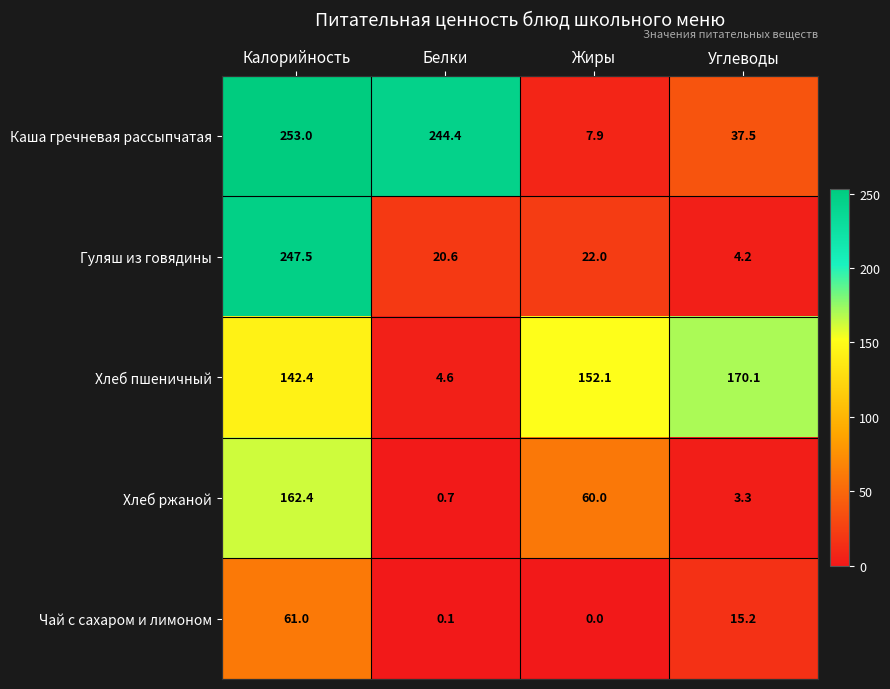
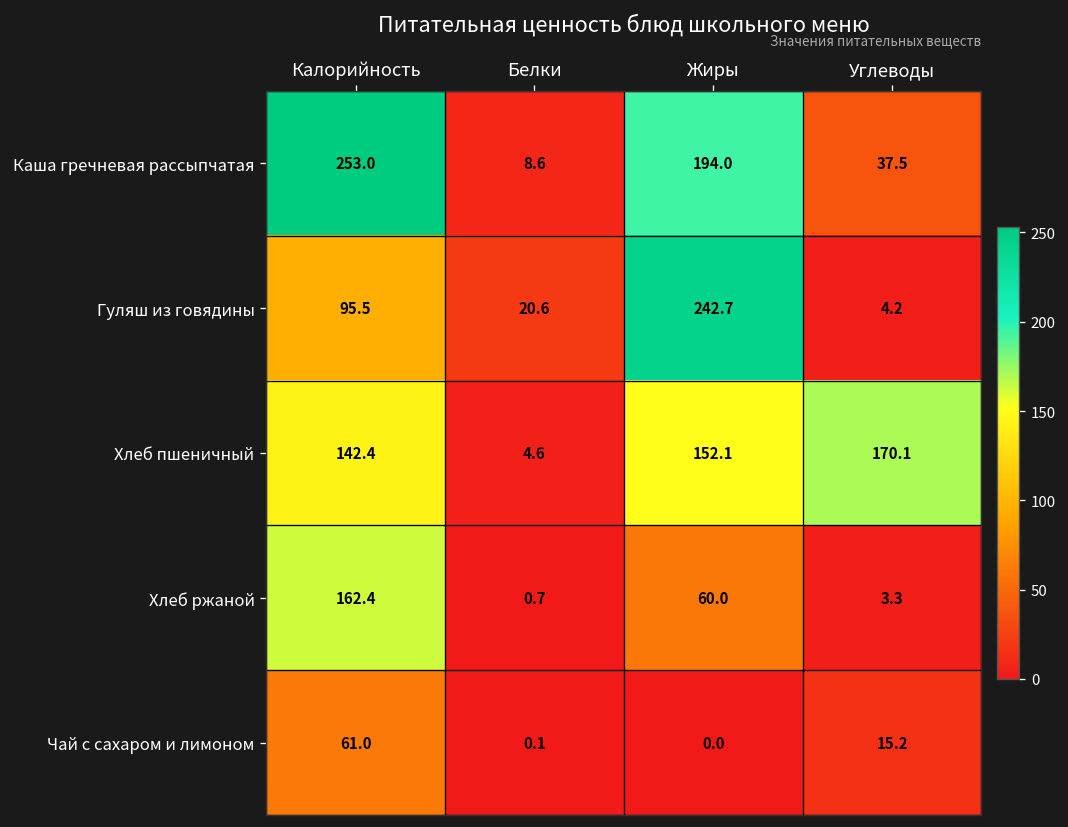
Каша гречневая рассыпчатая, Белки: 244.4 -> 8.6
Каша гречневая рассыпчатая, Жиры: 7.9 -> 194.0
Гуляш из говядины, Калорийность: 247.5 -> 95.5
Гуляш из говядины, Жиры: 22.0 -> 242.7
